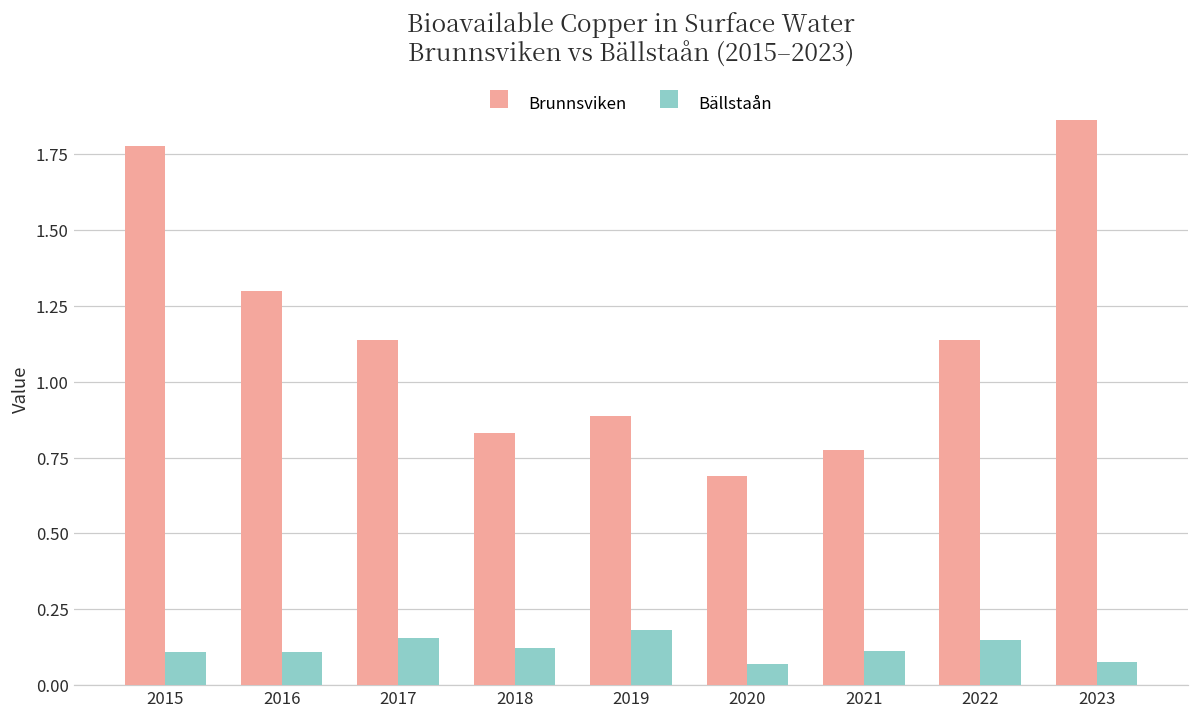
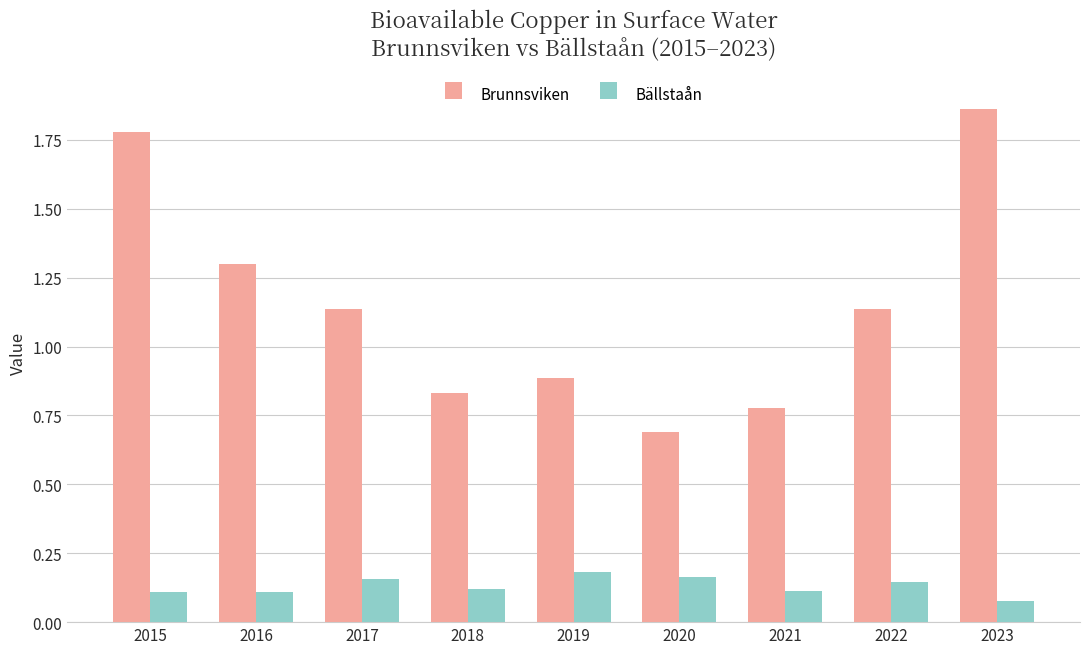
Bällstaån, 2020: 0.07 -> 0.16
